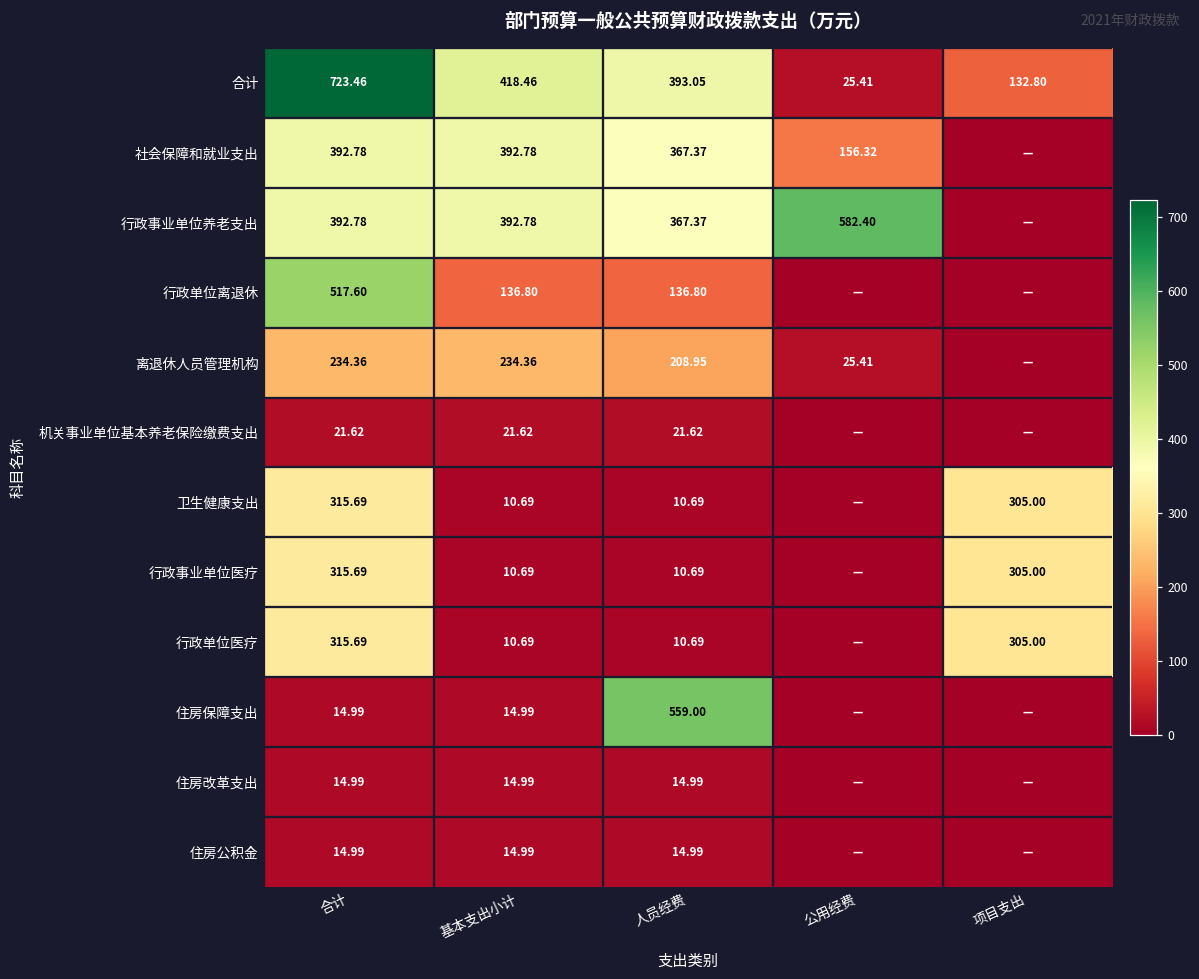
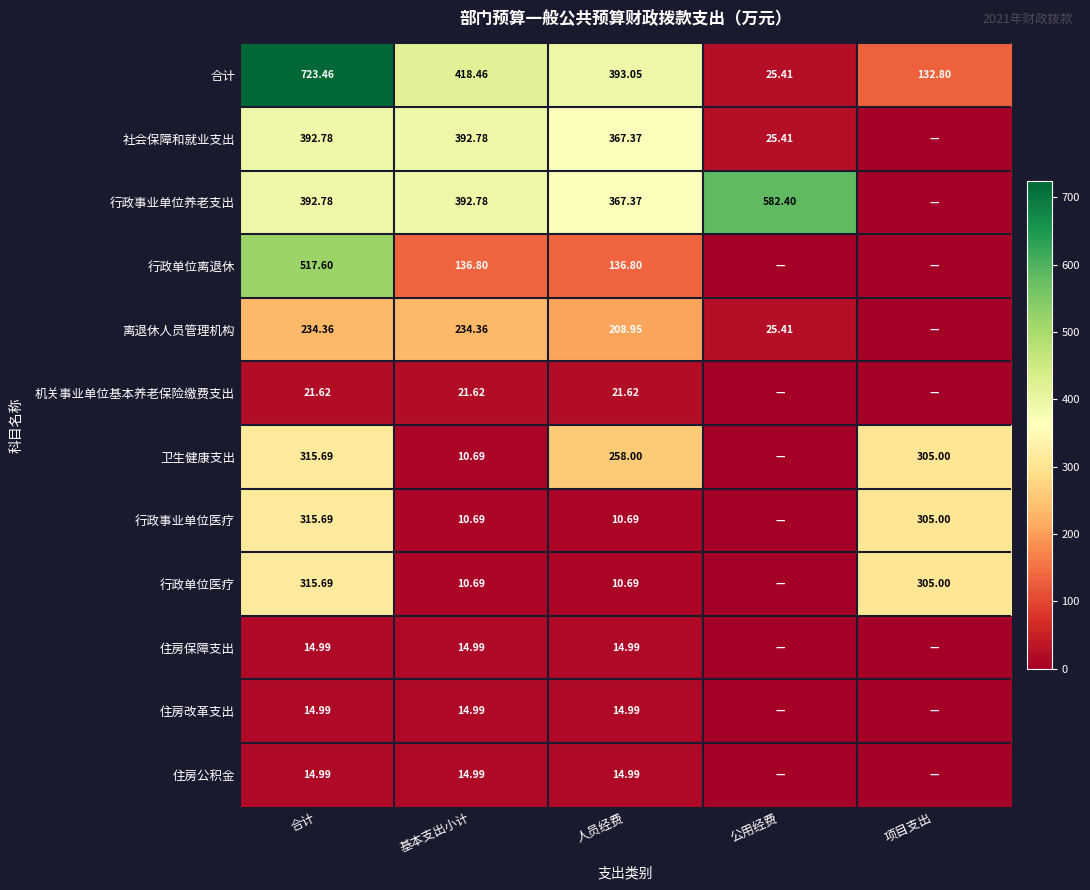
社会保障和就业支出, 公用经费: 156.32 -> 25.41
卫生健康支出, 人员经费: 10.69 -> 258.00
住房保障支出, 人员经费: 559.00 -> 14.99
